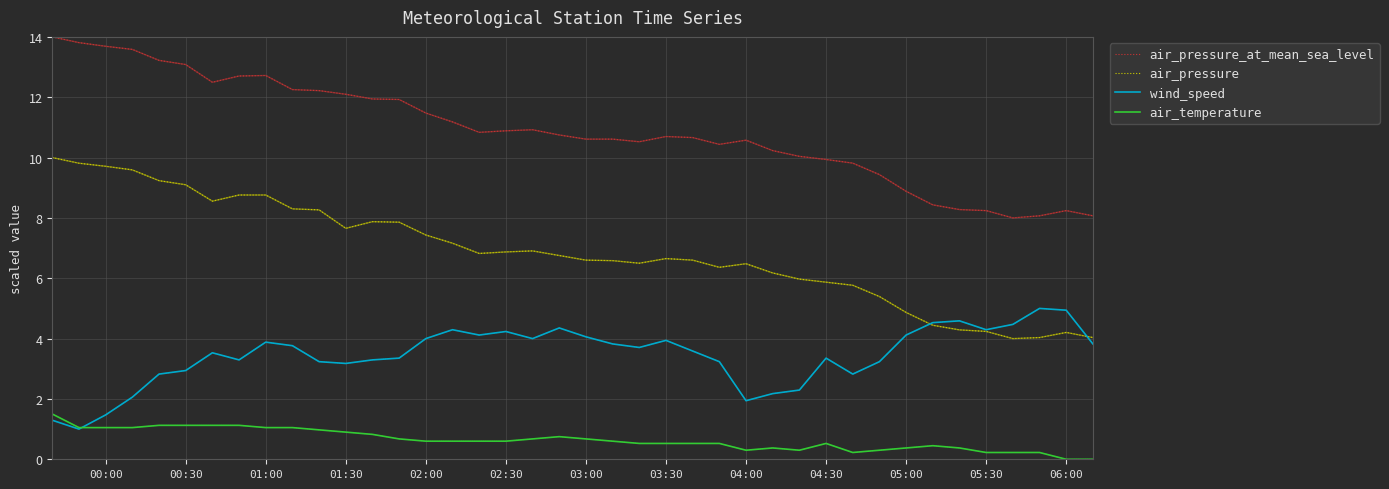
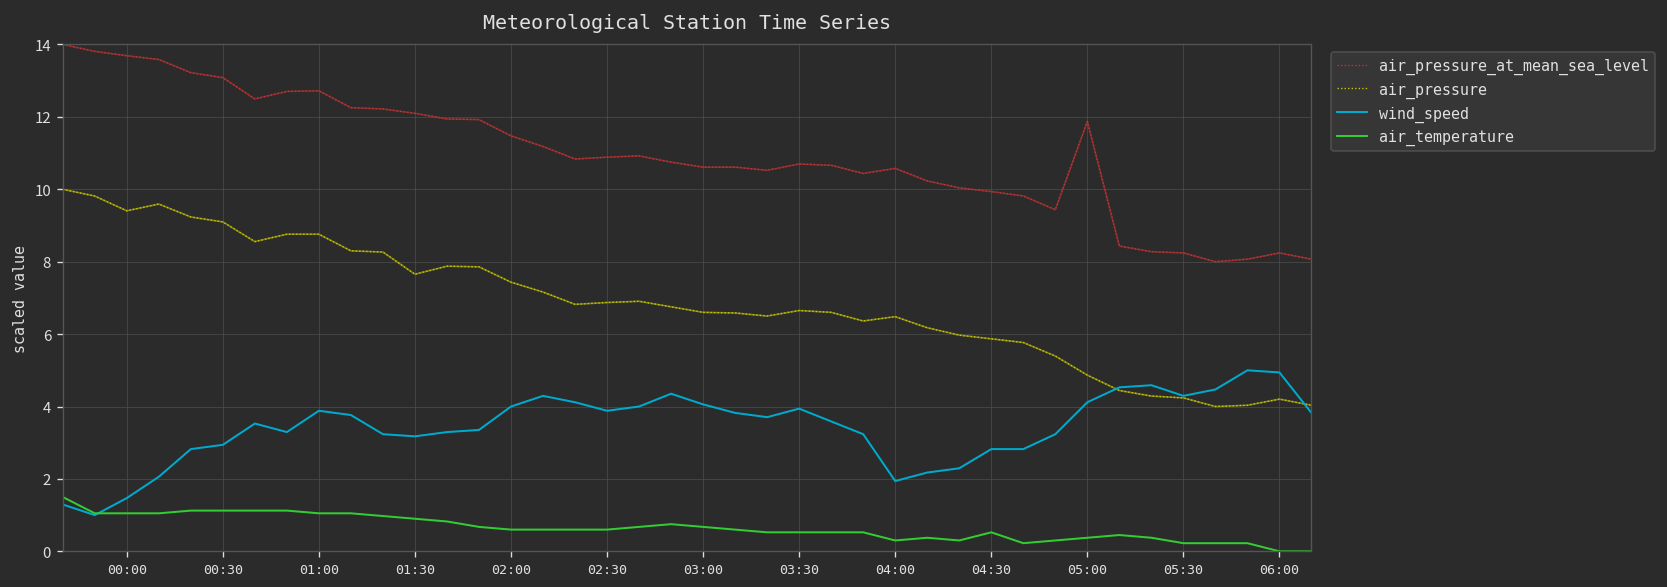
air_pressure, 00:00: 9.7 -> 9.4
wind_speed, 02:30: 4.2 -> 3.9
wind_speed, 04:30: 3.4 -> 2.8
air_pressure_at_mean_sea_level, 05:00: 8.9 -> 11.9
